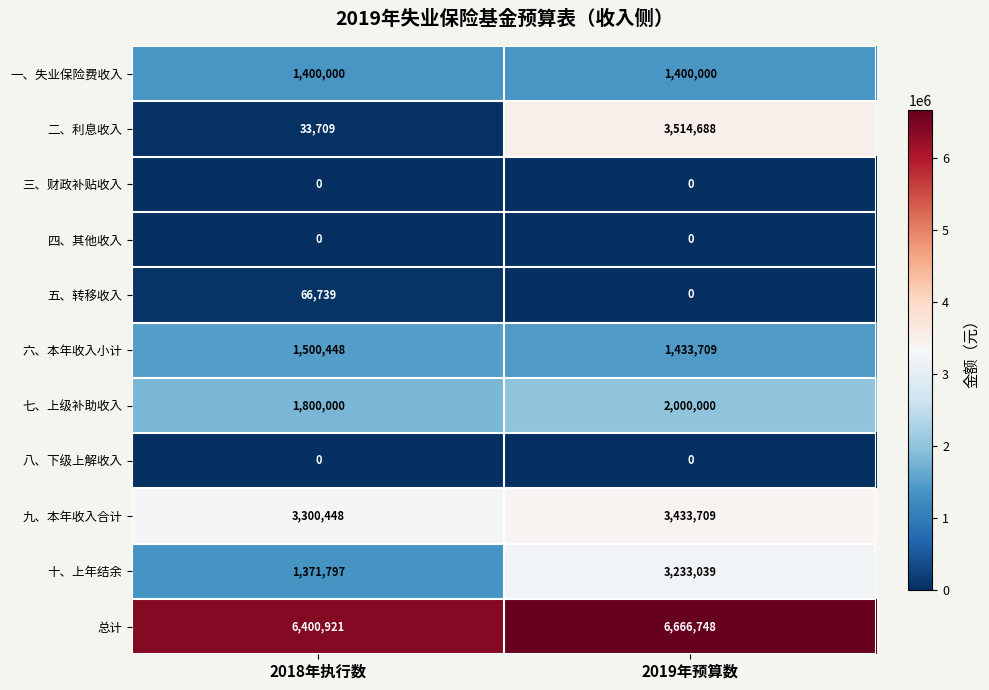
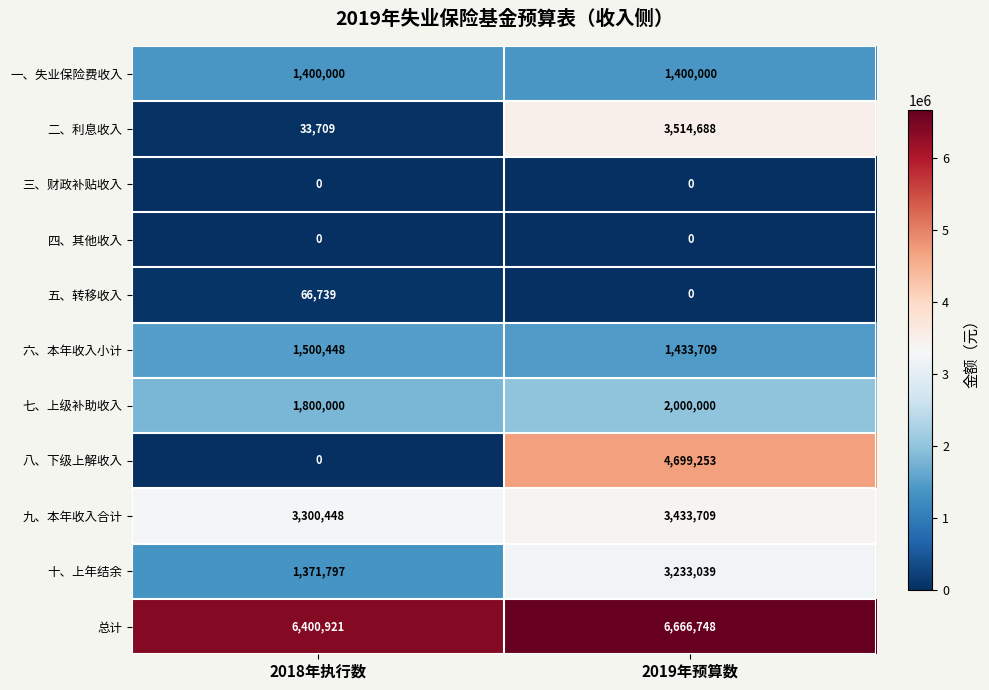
八、下级上解收入, 2019年预算数: 0 -> 4,699,253
